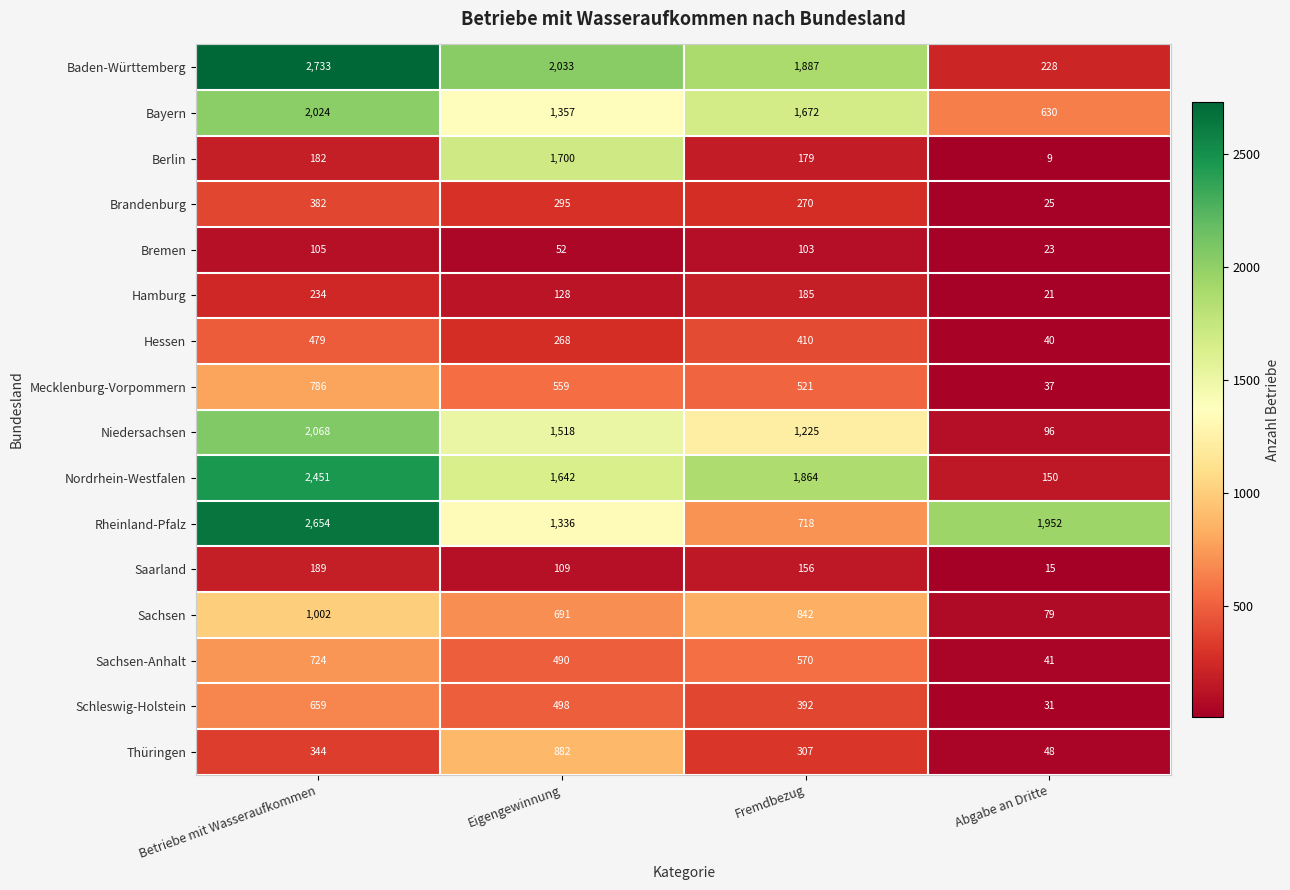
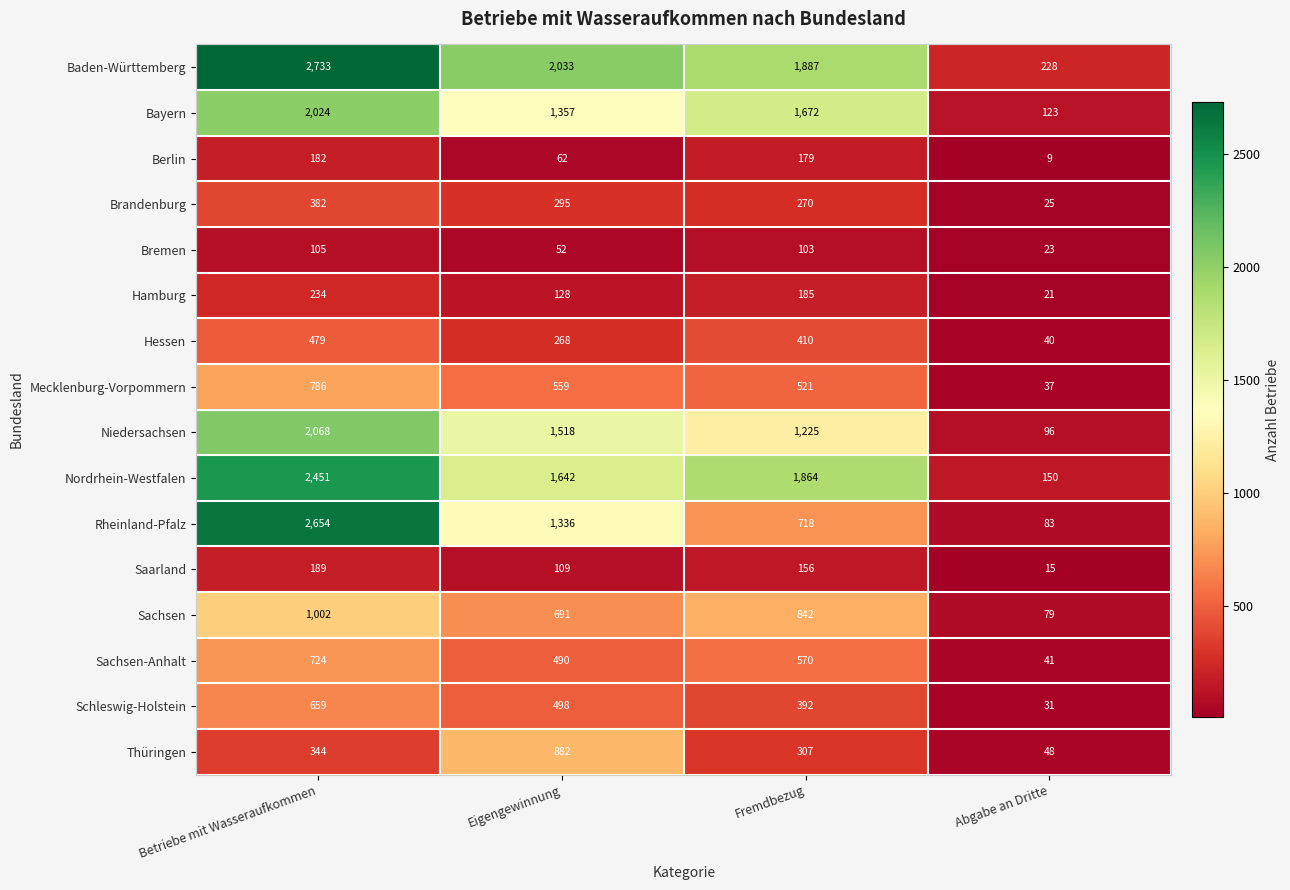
Bayern, Abgabe an Dritte: 630 -> 123
Berlin, Eigengewinnung: 1,700 -> 62
Rheinland-Pfalz, Abgabe an Dritte: 1,952 -> 83
